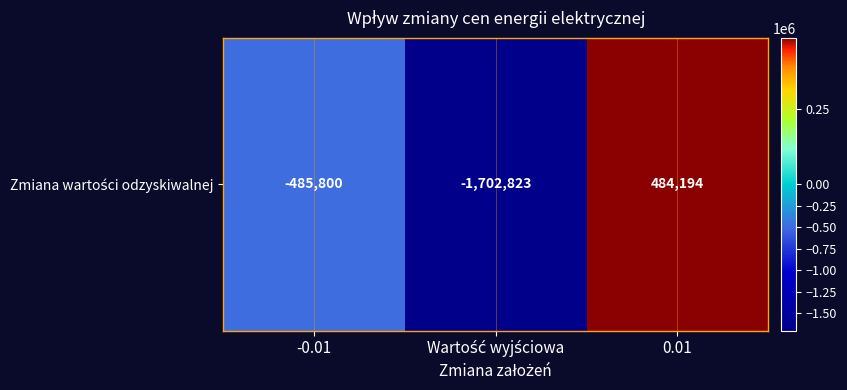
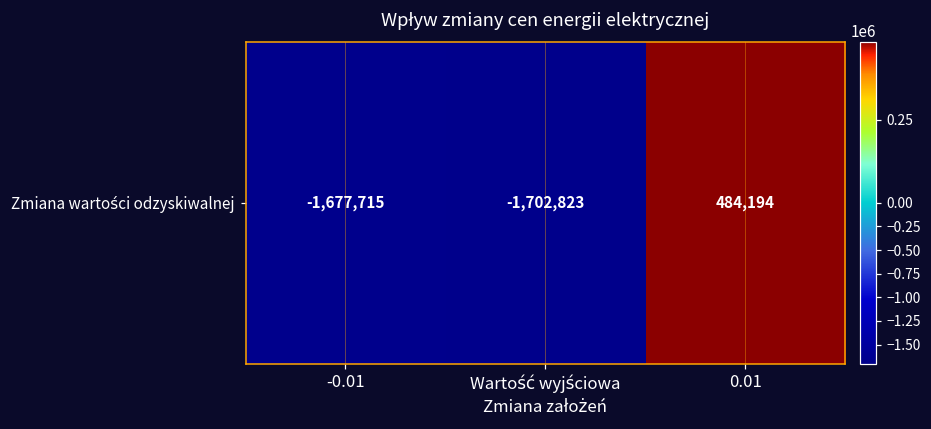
Zmiana wartości odzyskiwalnej, -0.01: -485,800 -> -1,677,715
